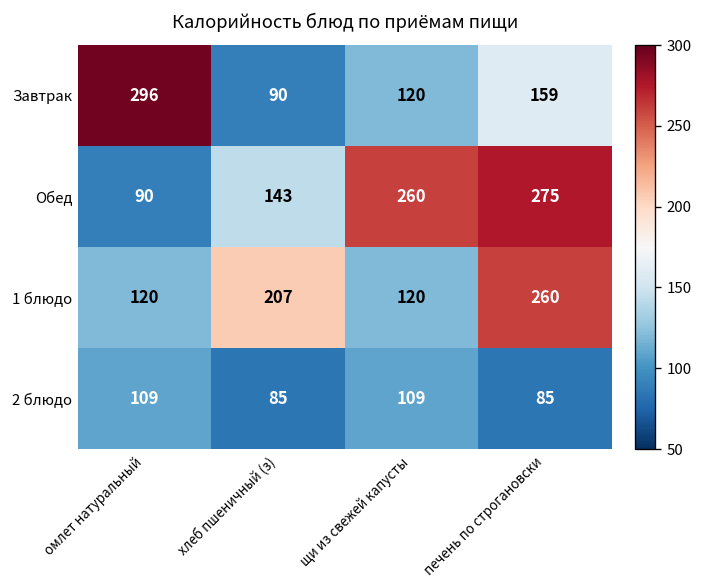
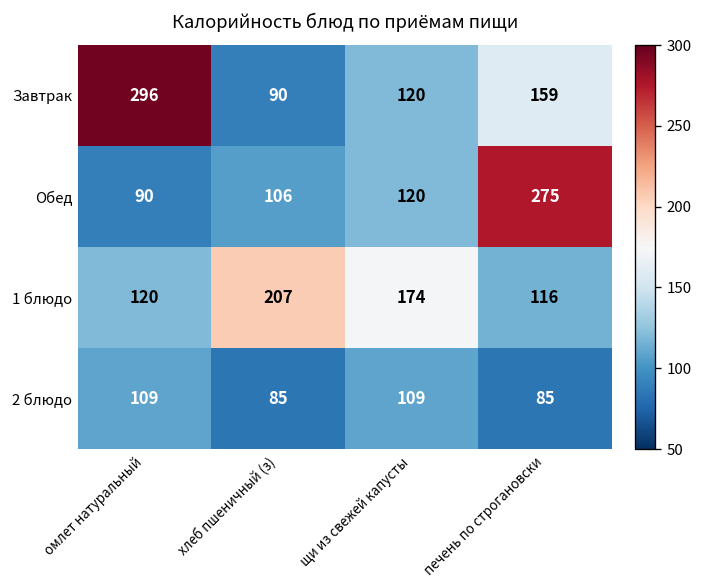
Обед, хлеб пшеничный (з): 143 -> 106
Обед, щи из свежей капусты: 260 -> 120
1 блюдо, щи из свежей капусты: 120 -> 174
1 блюдо, печень по строгановски: 260 -> 116
